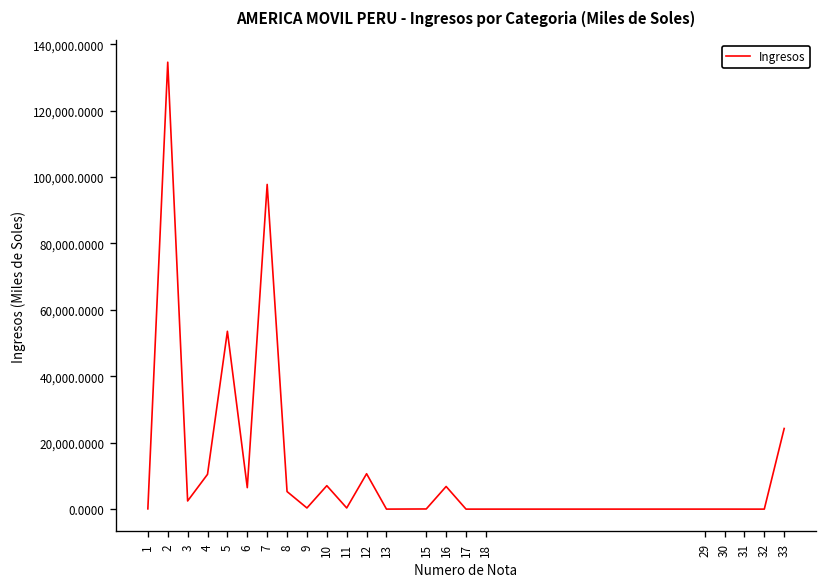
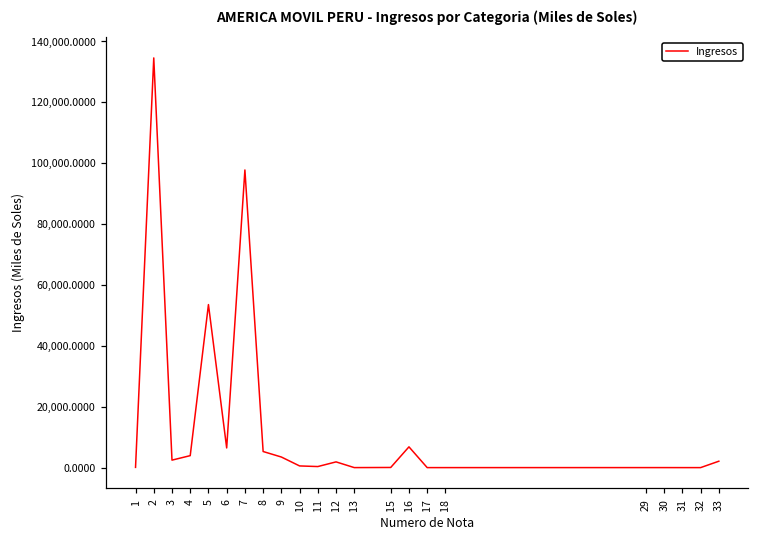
4: 10,000 -> 4,000
9: 0 -> 3,000
10: 7,000 -> 1,000
12: 11,000 -> 2,000
33: 24,000 -> 2,000
